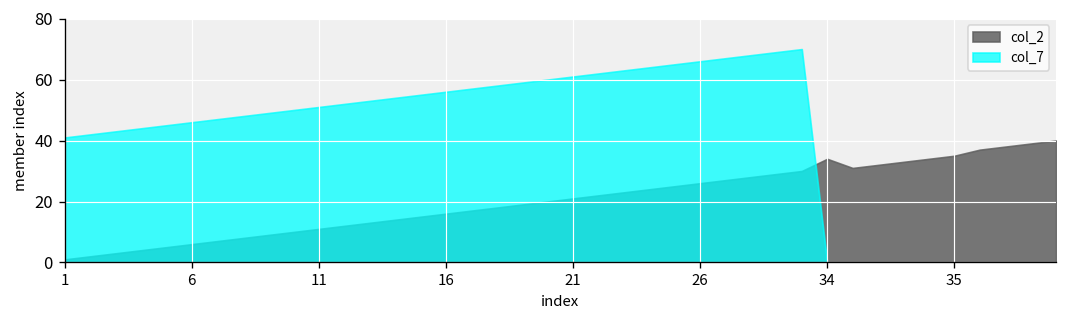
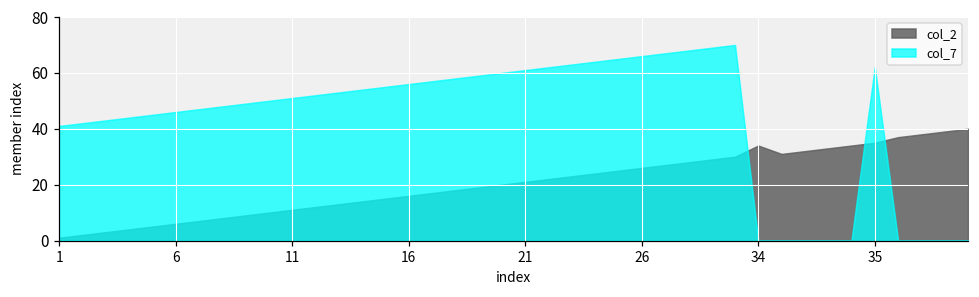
col_7, 35: 0 -> 62
